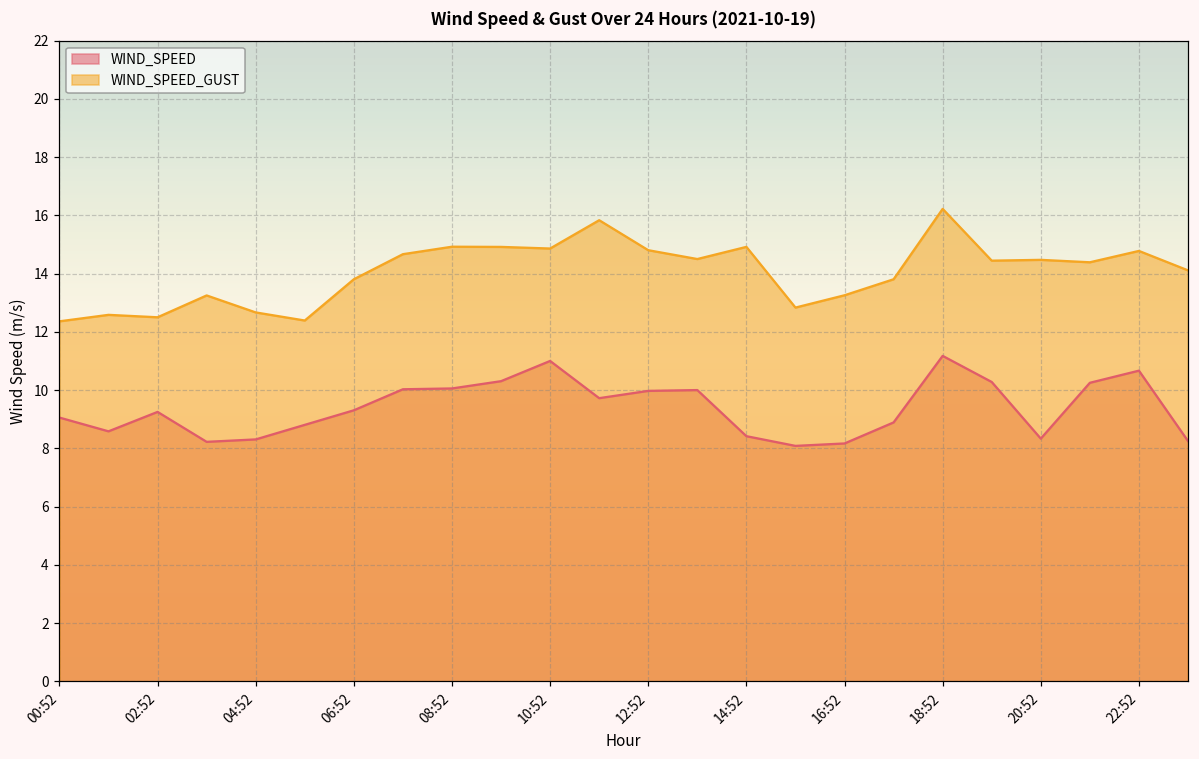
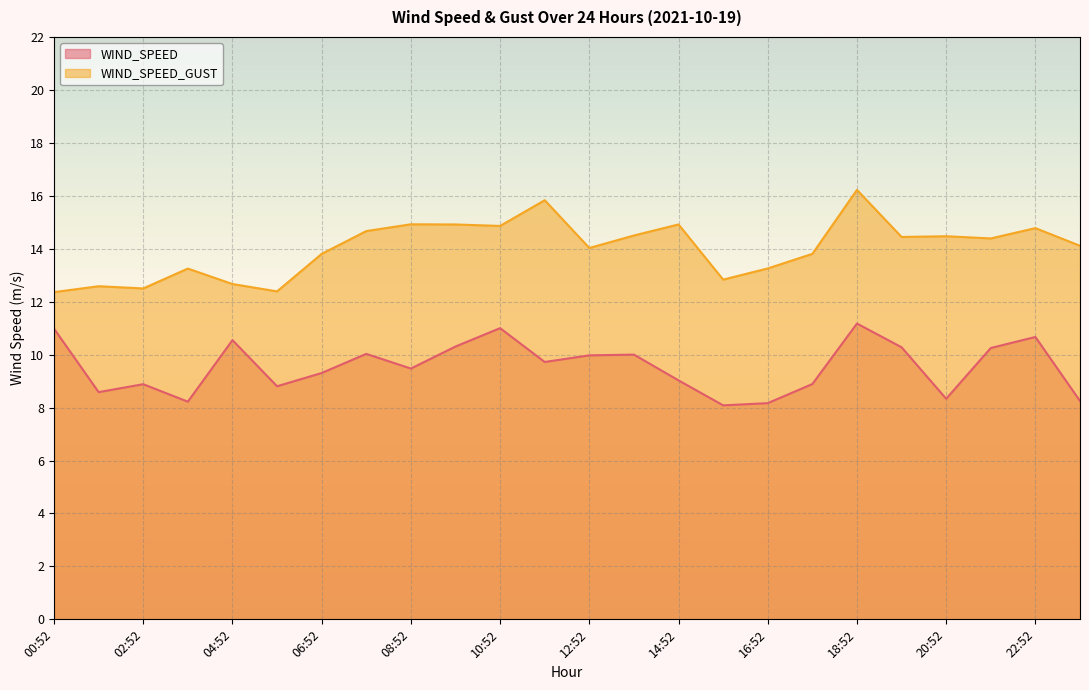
WIND_SPEED, 00:52: 9.1 -> 11.0
WIND_SPEED, 02:52: 9.2 -> 8.9
WIND_SPEED, 04:52: 8.3 -> 10.5
WIND_SPEED, 08:52: 10.1 -> 9.5
WIND_SPEED_GUST, 12:52: 14.8 -> 14.0
WIND_SPEED, 14:52: 8.4 -> 9.0
